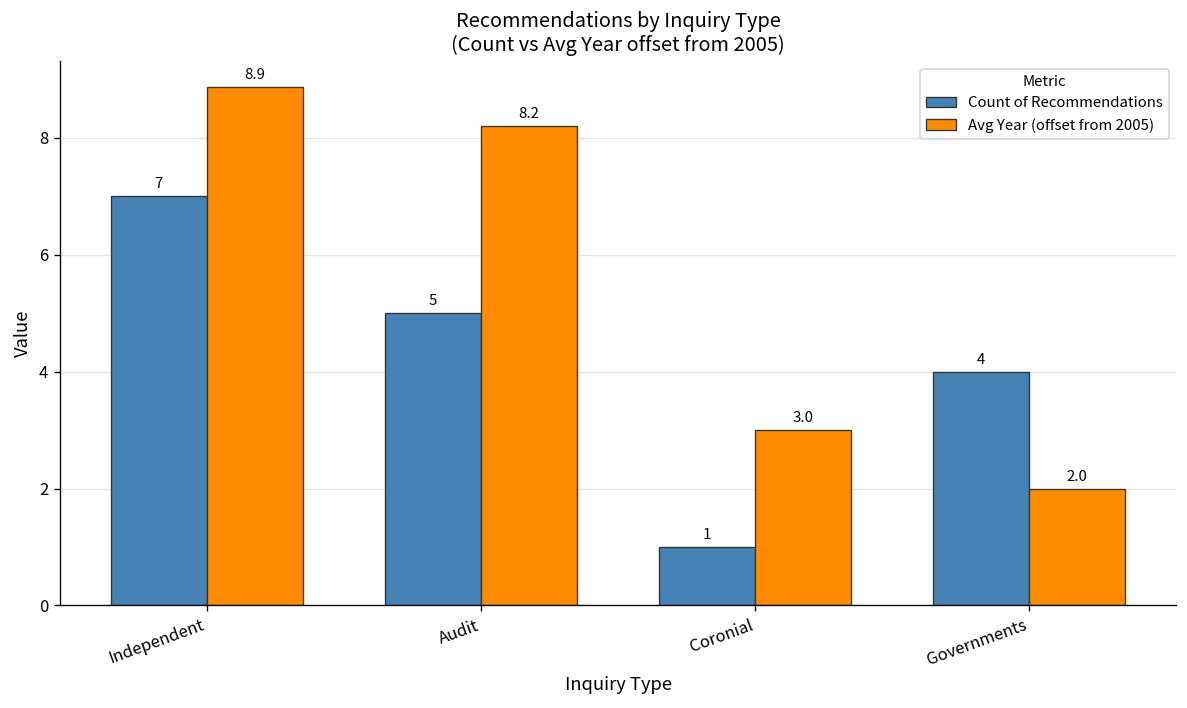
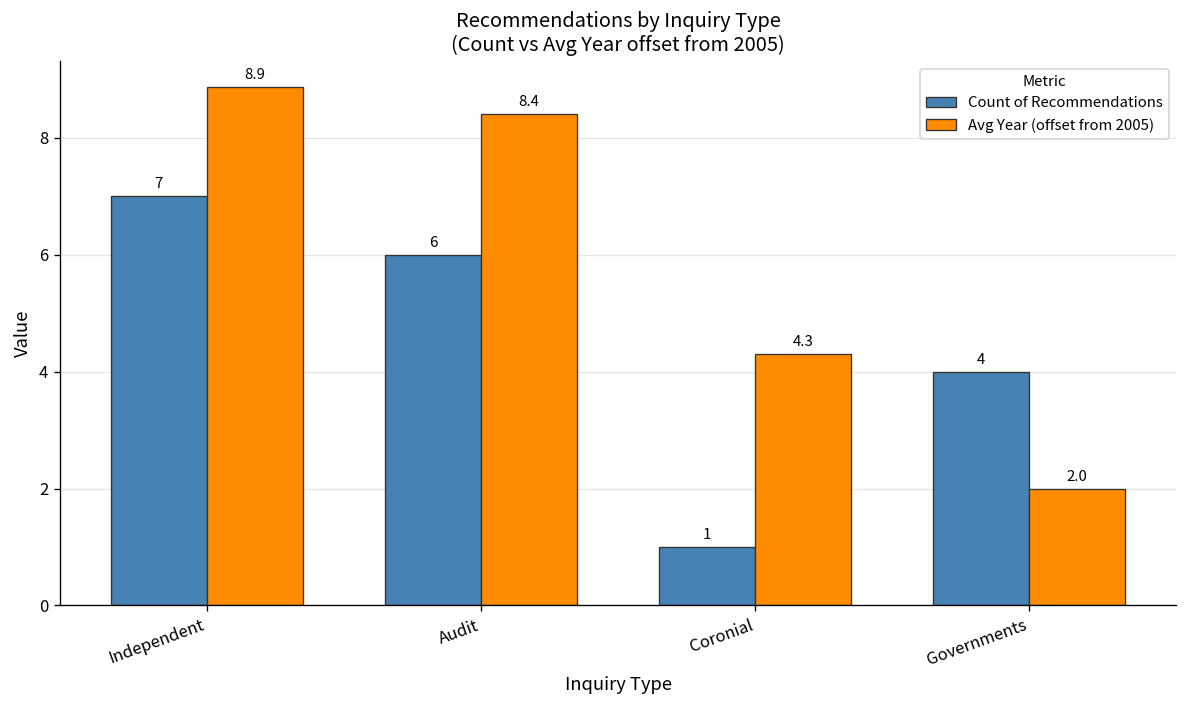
Count of Recommendations, Audit: 5 -> 6
Avg Year (offset from 2005), Audit: 8.2 -> 8.4
Avg Year (offset from 2005), Coronial: 3.0 -> 4.3
